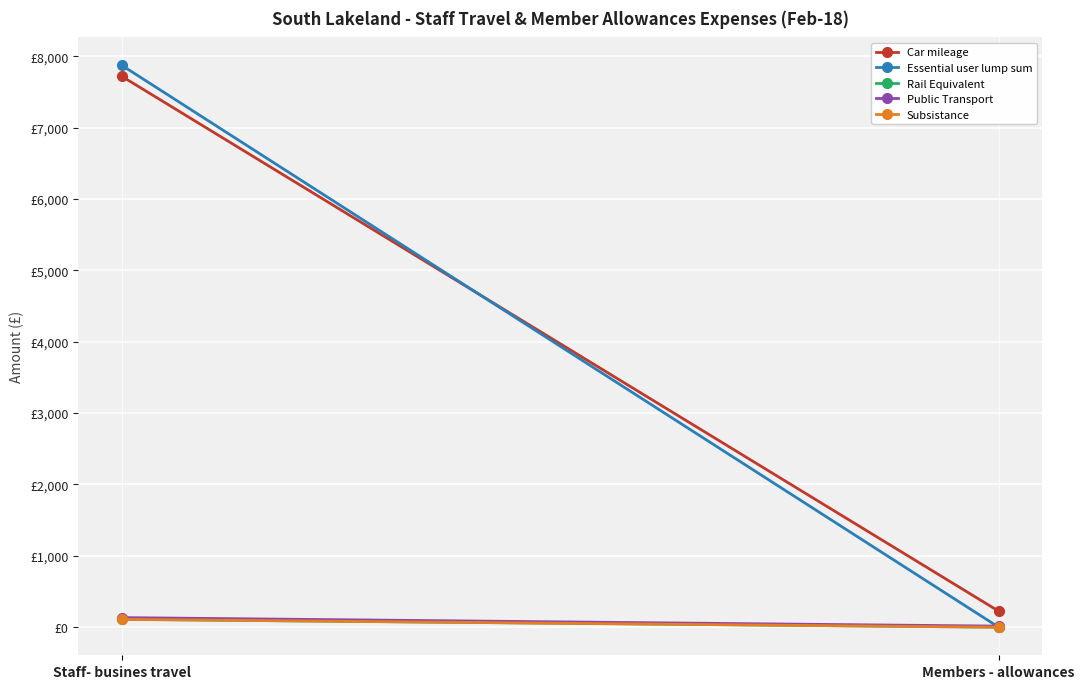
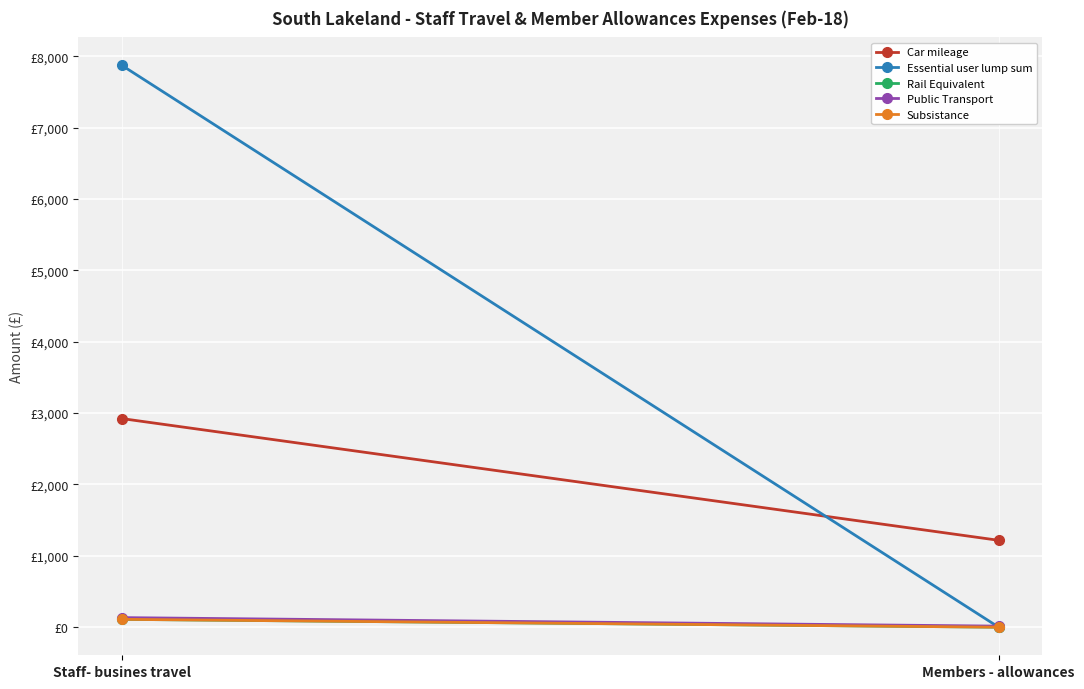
Car mileage, Staff- busines travel: £7,700 -> £2,900
Car mileage, Members - allowances: £200 -> £1,200
